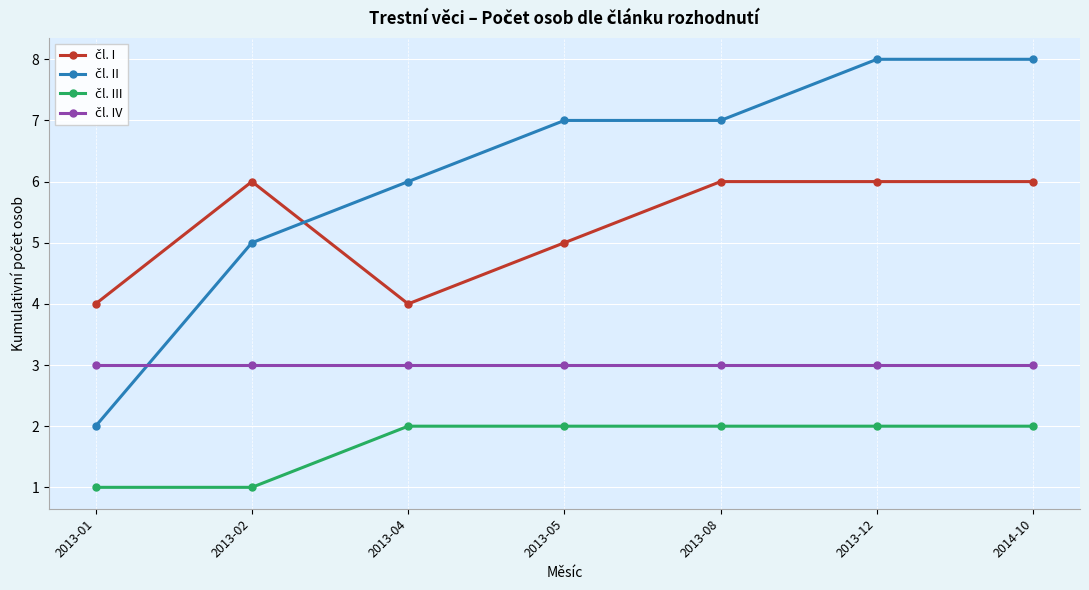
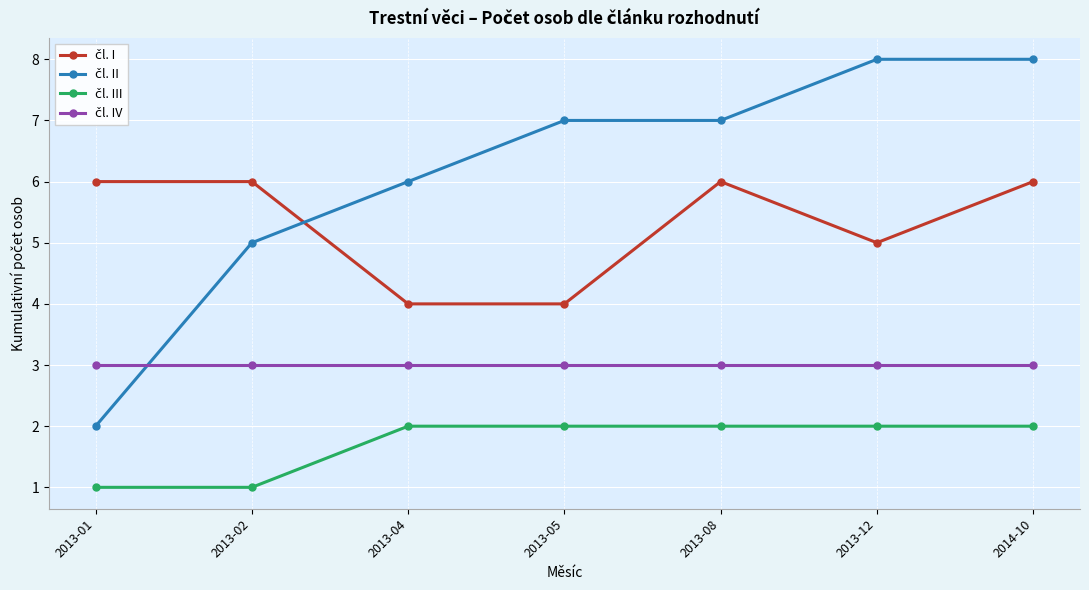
čl. I, 2013-01: 4 -> 6
čl. I, 2013-05: 5 -> 4
čl. I, 2013-12: 6 -> 5
